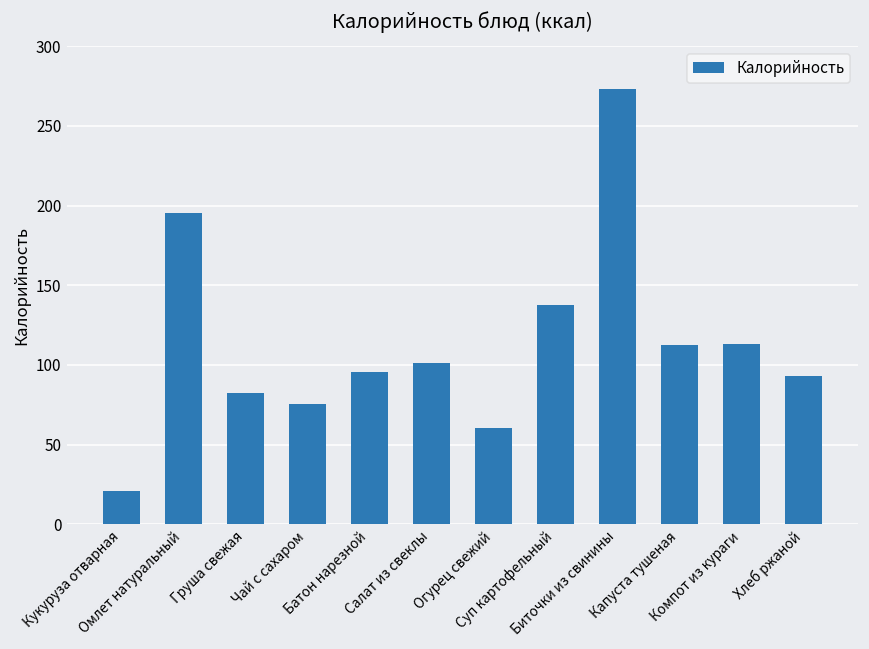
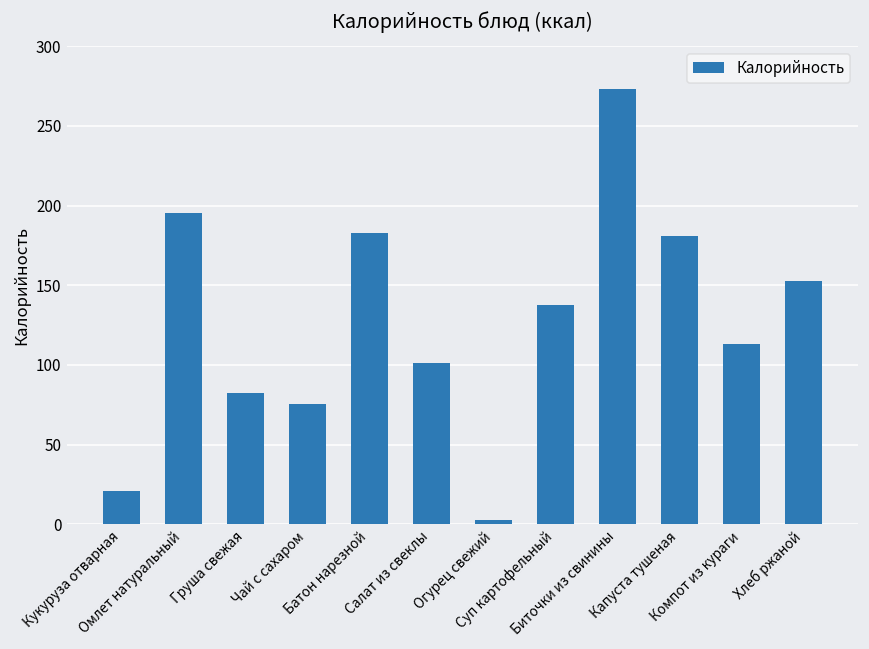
Батон нарезной: 96 -> 183
Огурец свежий: 60 -> 3
Капуста тушеная: 113 -> 181
Хлеб ржаной: 93 -> 153
